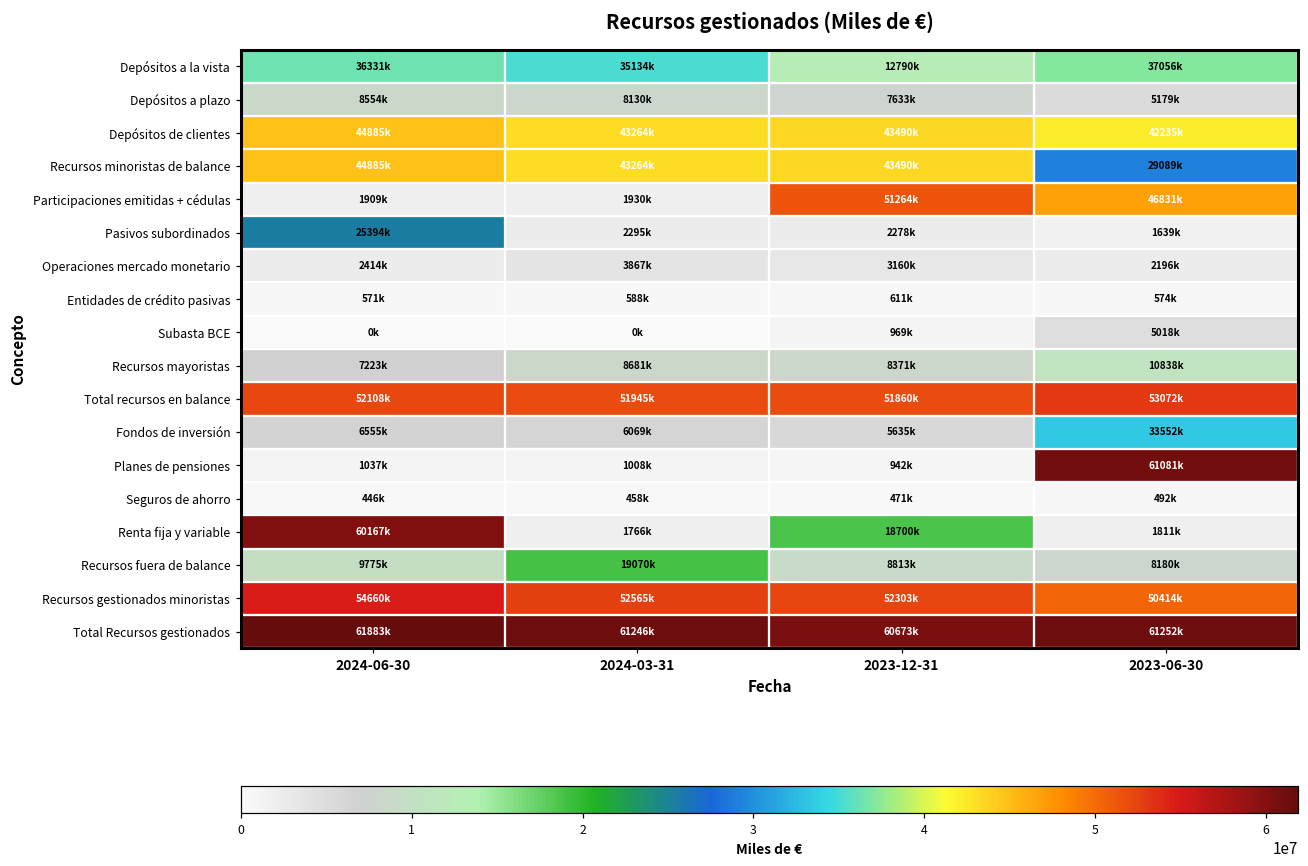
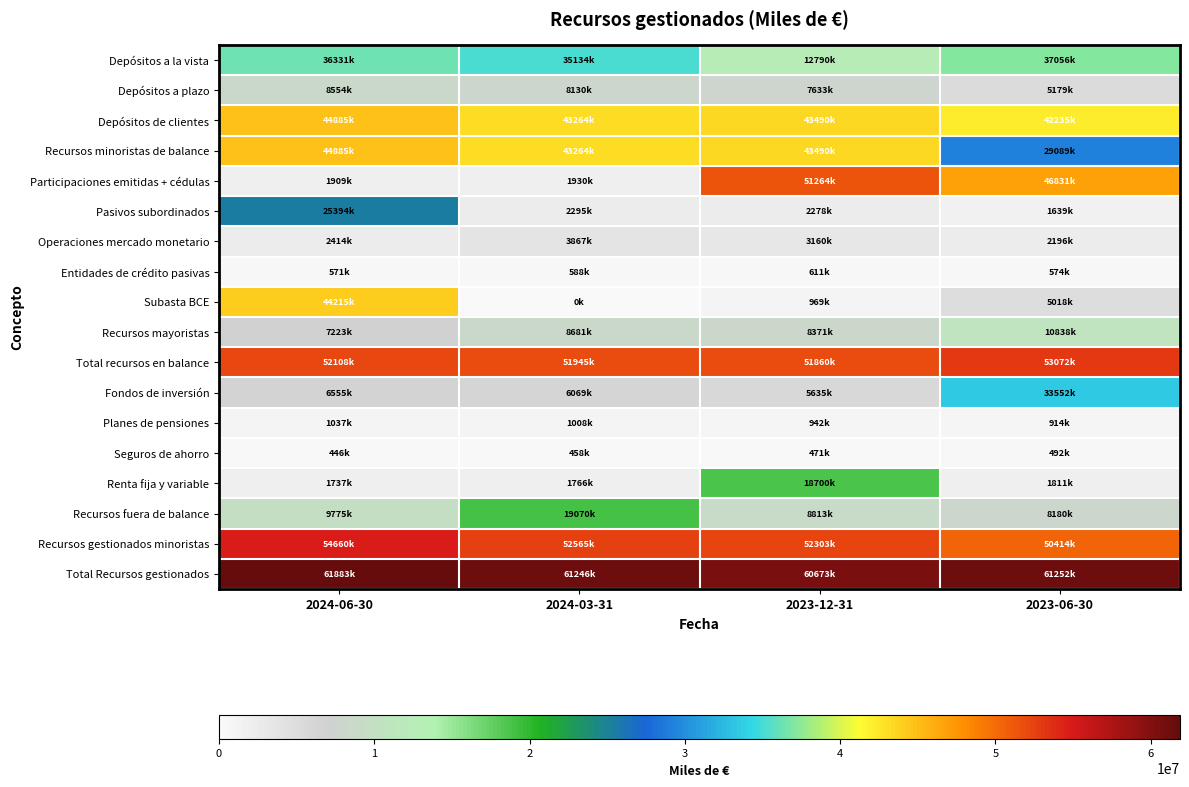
Subasta BCE, 2024-06-30: 0k -> 44215k
Planes de pensiones, 2023-06-30: 61081k -> 914k
Renta fija y variable, 2024-06-30: 60167k -> 1737k
